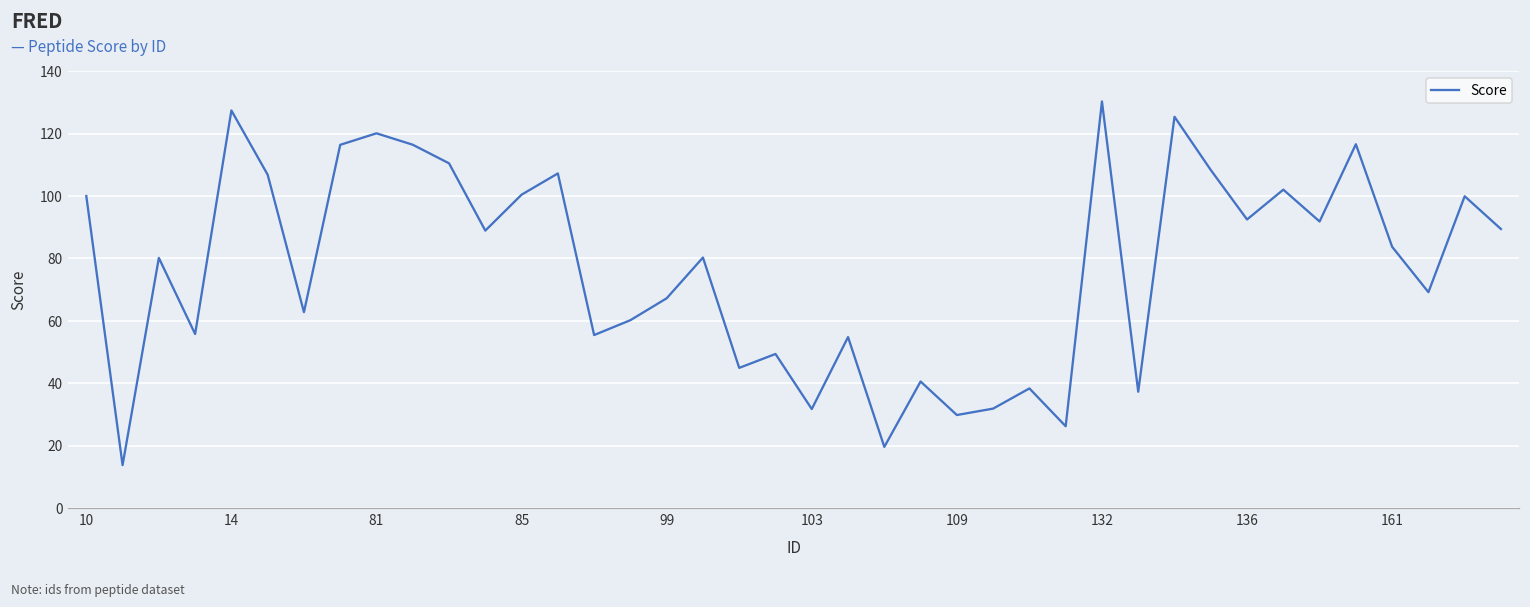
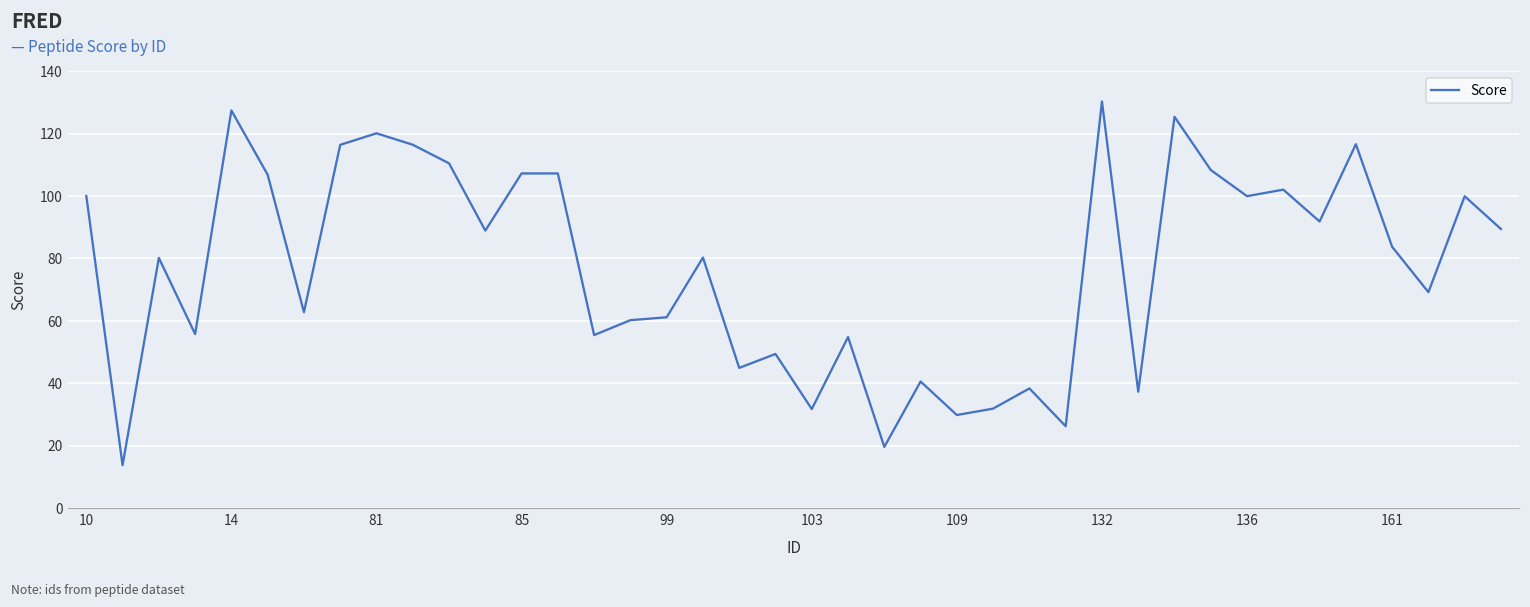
85: 100 -> 107
99: 67 -> 61
136: 92 -> 100
